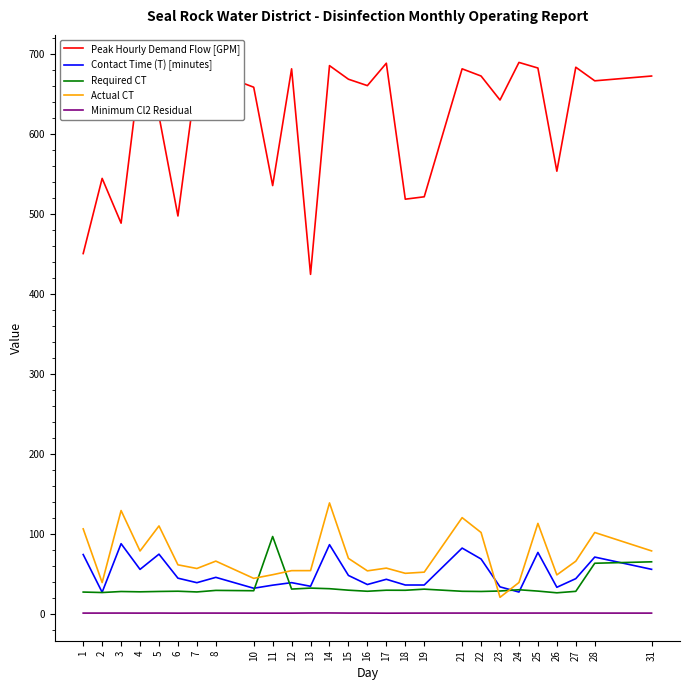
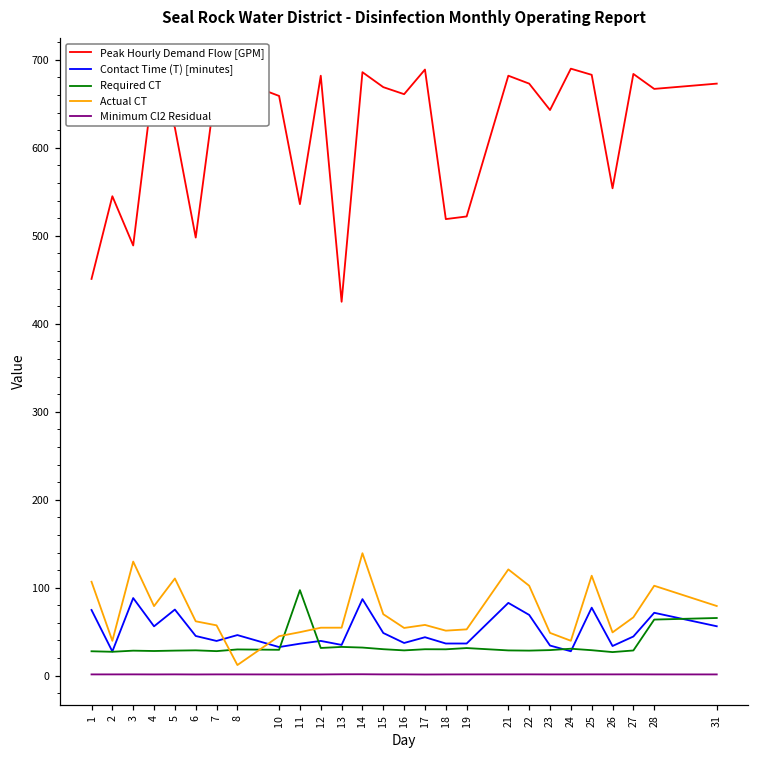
Actual CT, 8: 70 -> 10
Actual CT, 23: 20 -> 50
